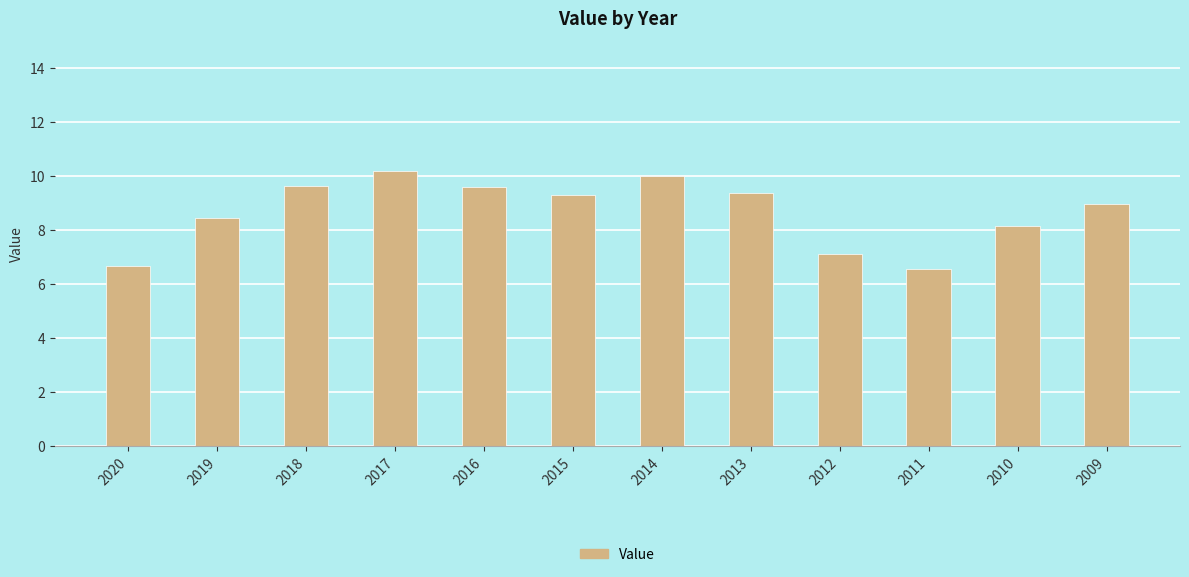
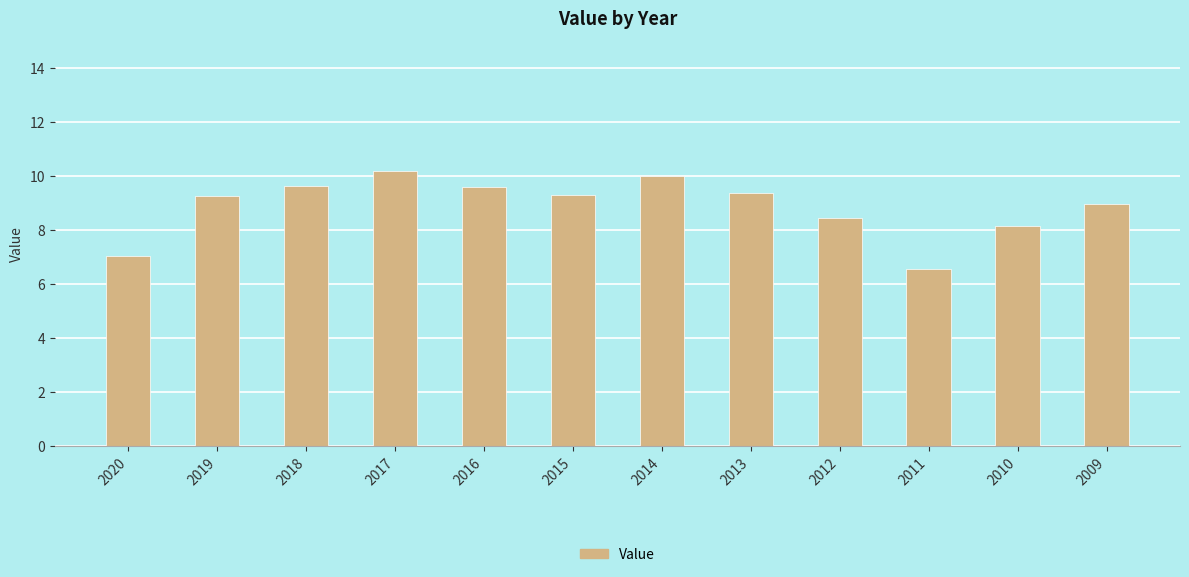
2020: 6.7 -> 7.0
2019: 8.5 -> 9.3
2012: 7.1 -> 8.4
